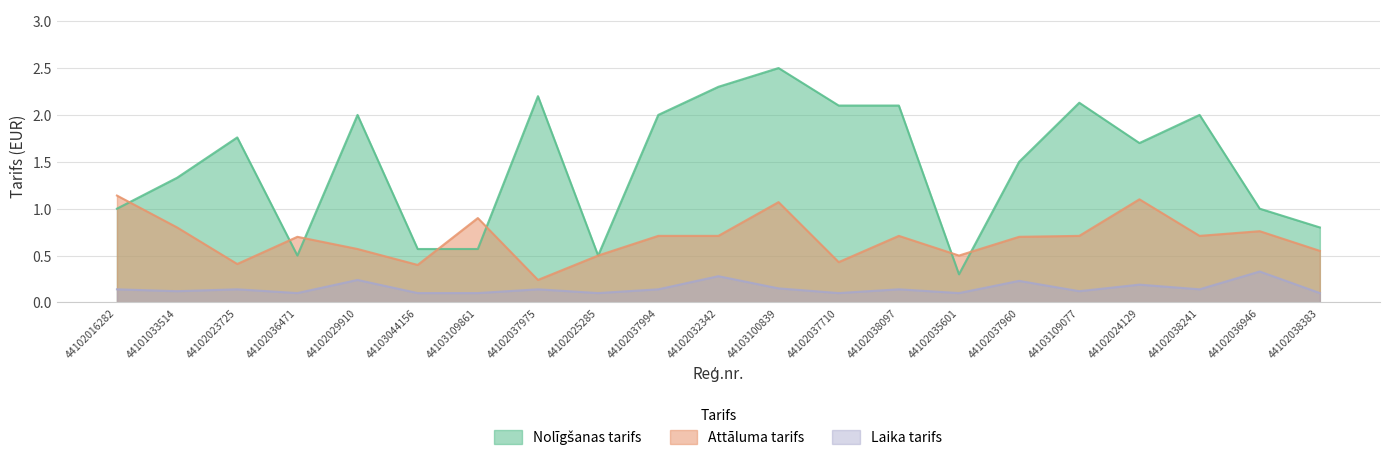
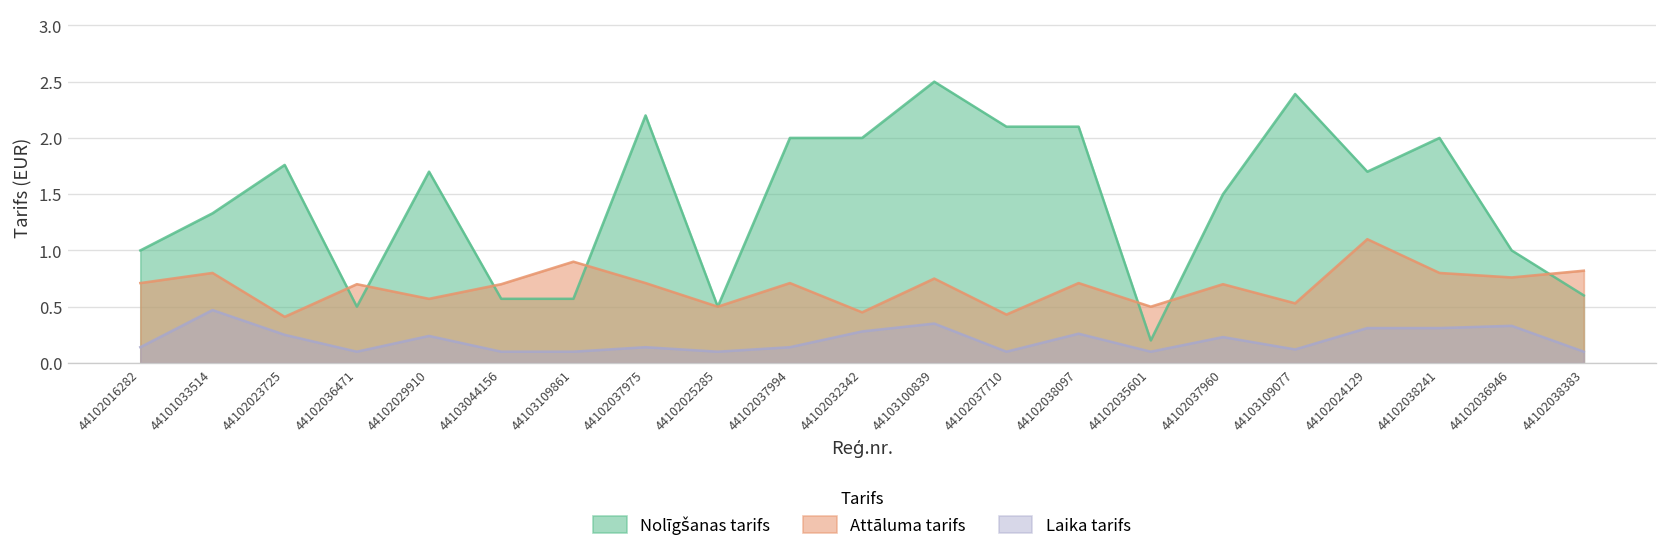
Attāluma tarifs, 44102016282: 1.1 -> 0.7
Laika tarifs, 44101033514: 0.1 -> 0.5
Laika tarifs, 44102023725: 0.1 -> 0.3
Nolīgšanas tarifs, 44102029910: 2.0 -> 1.7
Attāluma tarifs, 44103044156: 0.4 -> 0.7
Attāluma tarifs, 44102037975: 0.2 -> 0.7
Nolīgšanas tarifs, 44102032342: 2.3 -> 2.0
Attāluma tarifs, 44102032342: 0.7 -> 0.5
Attāluma tarifs, 44103100839: 1.1 -> 0.8
Laika tarifs, 44103100839: 0.2 -> 0.4
Laika tarifs, 44102038097: 0.1 -> 0.3
Nolīgšanas tarifs, 44102035601: 0.3 -> 0.2
Nolīgšanas tarifs, 44103109077: 2.1 -> 2.4
Attāluma tarifs, 44103109077: 0.7 -> 0.5
Laika tarifs, 44102024129: 0.2 -> 0.3
Attāluma tarifs, 44102038241: 0.7 -> 0.8
Laika tarifs, 44102038241: 0.1 -> 0.3
Nolīgšanas tarifs, 44102038383: 0.8 -> 0.6
Attāluma tarifs, 44102038383: 0.6 -> 0.8
